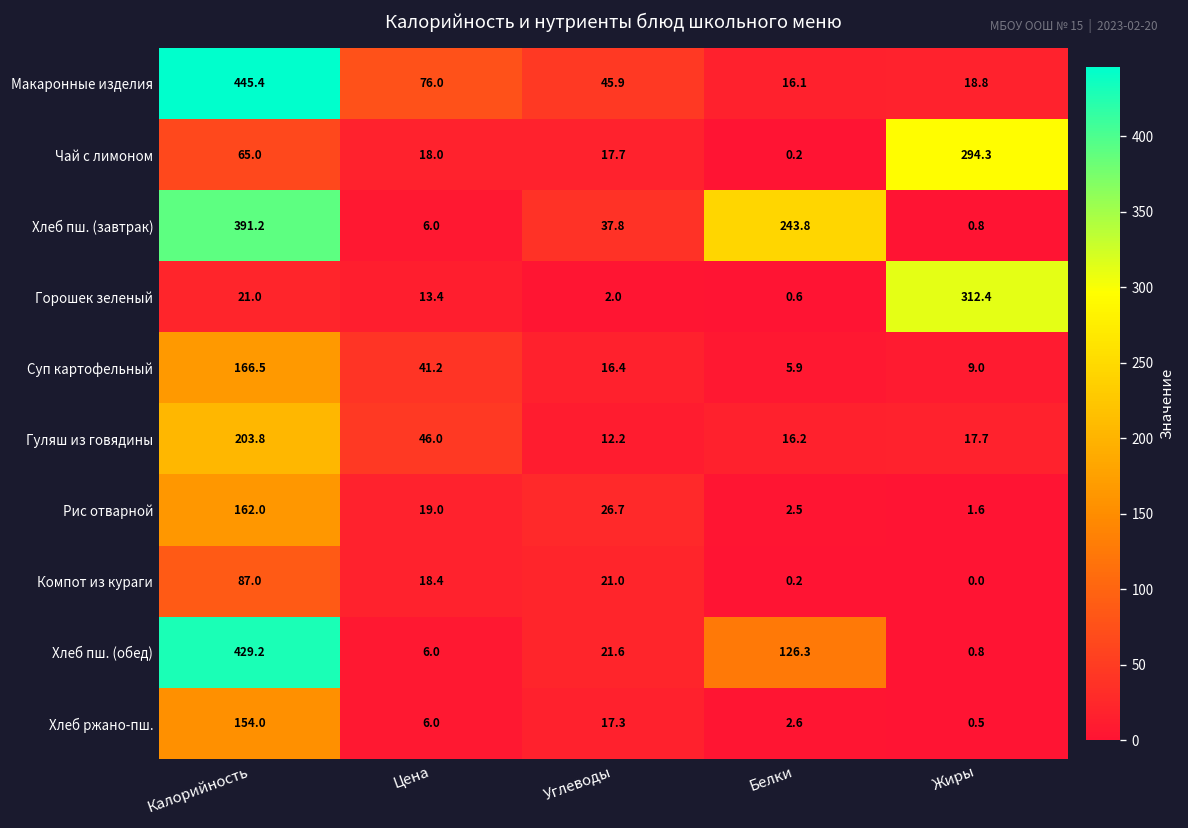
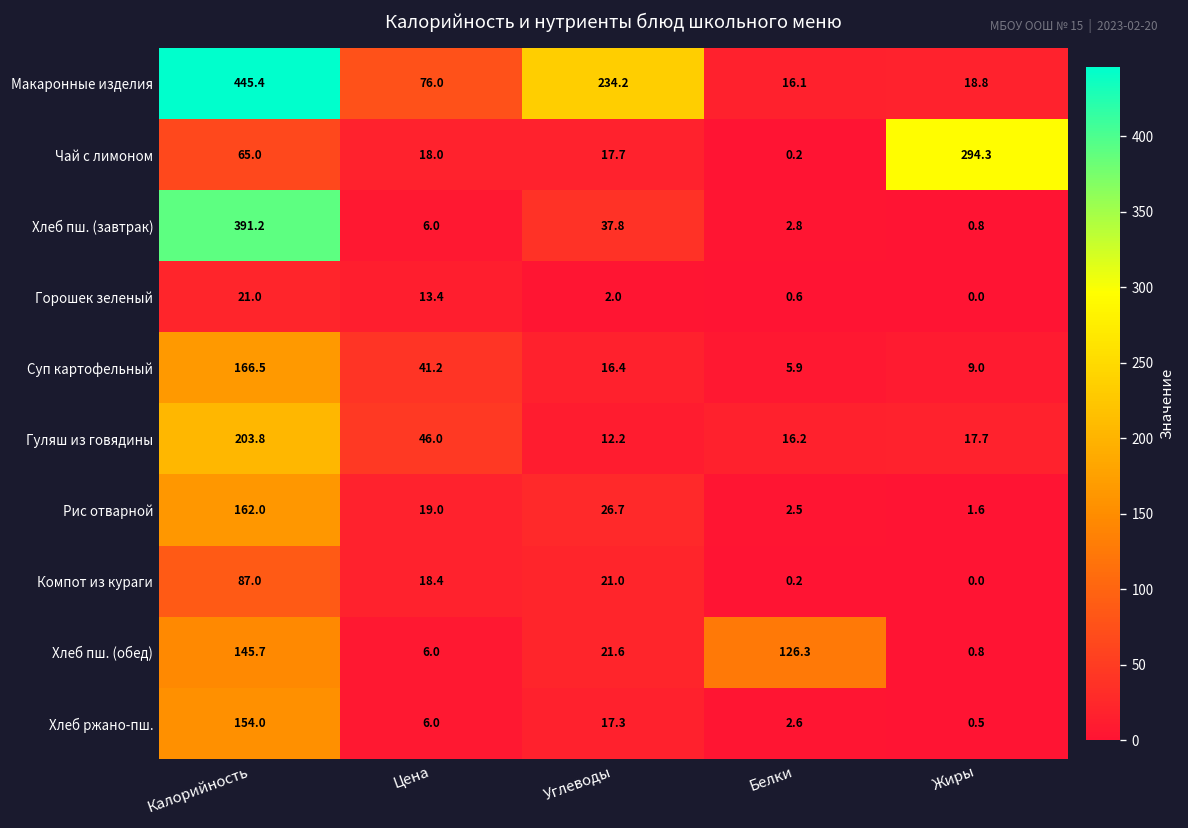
Макаронные изделия, Углеводы: 45.9 -> 234.2
Хлеб пш. (завтрак), Белки: 243.8 -> 2.8
Горошек зеленый, Жиры: 312.4 -> 0.0
Хлеб пш. (обед), Калорийность: 429.2 -> 145.7
